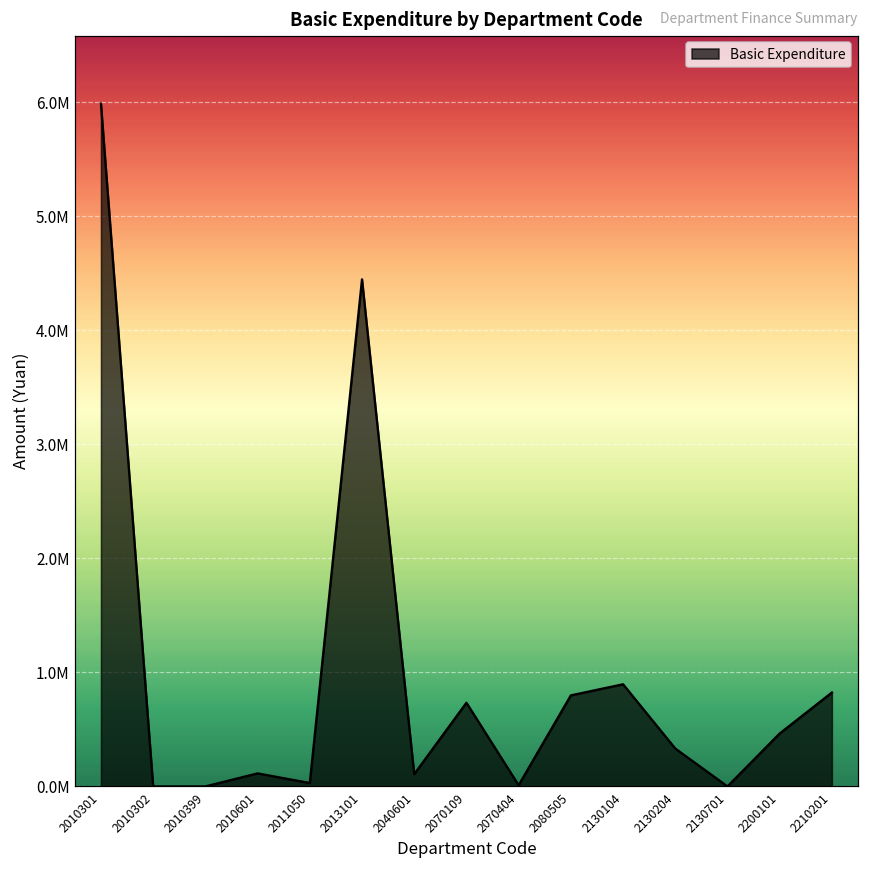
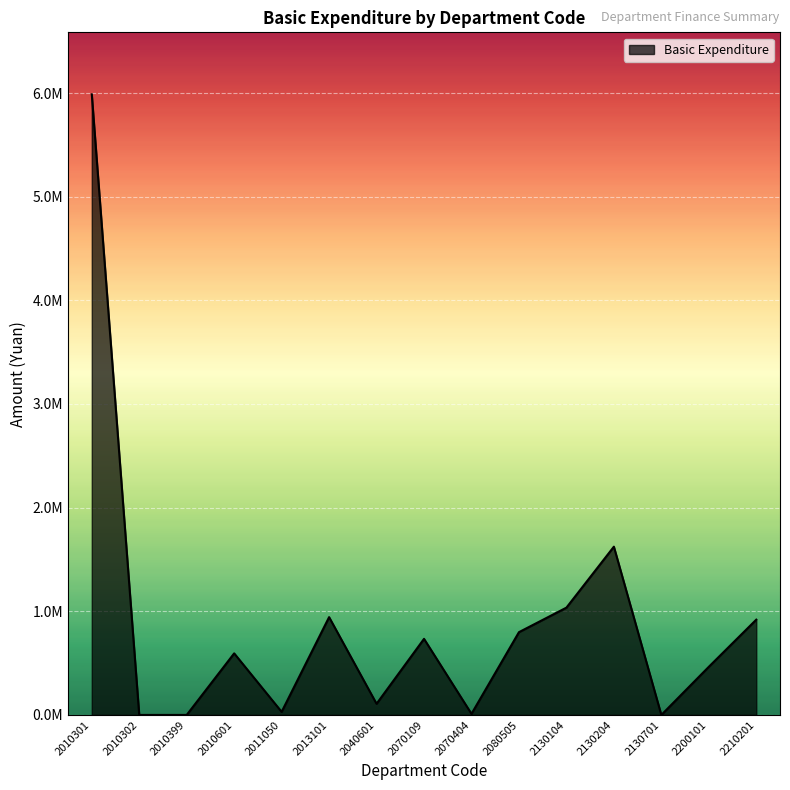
2010601: 110000 -> 590000
2013101: 4450000 -> 940000
2130104: 900000 -> 1040000
2130204: 330000 -> 1620000
2210201: 820000 -> 920000
